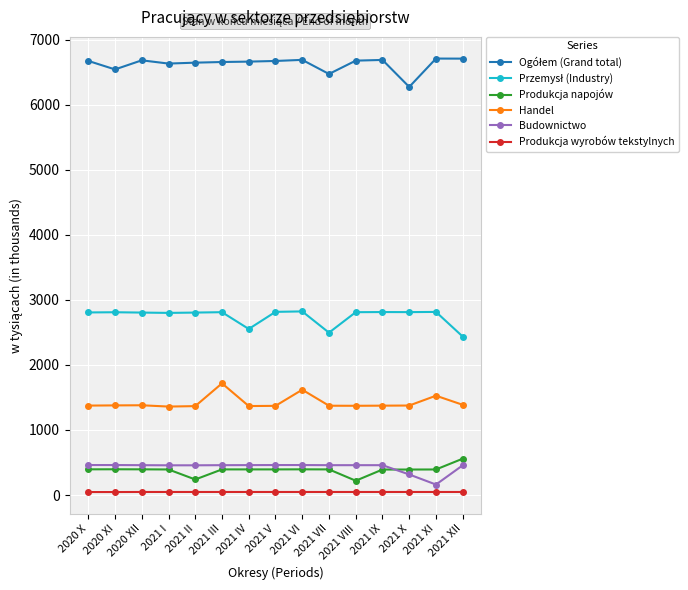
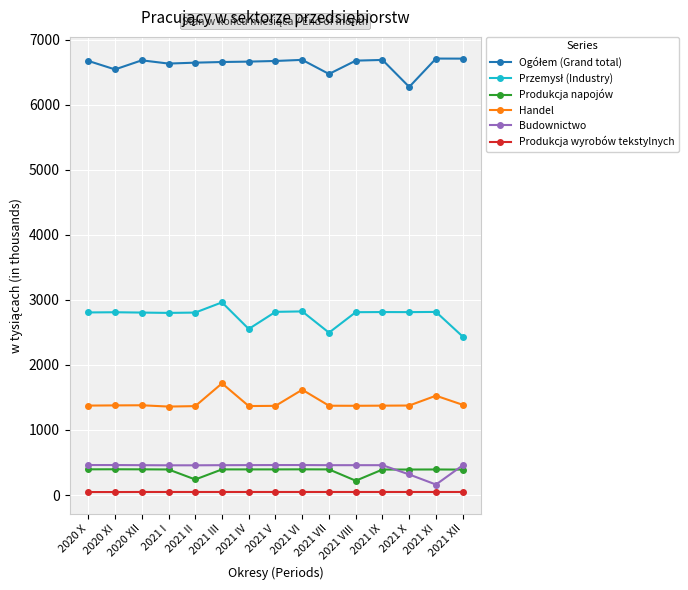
Przemysł (Industry), 2021 III: 2800 -> 3000
Produkcja napojów, 2021 XII: 600 -> 400
